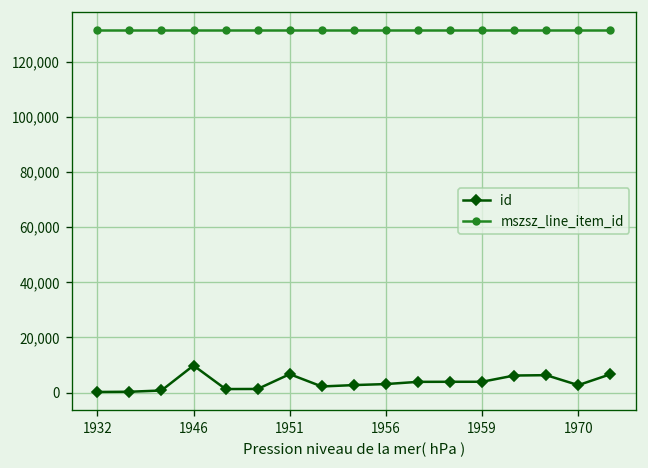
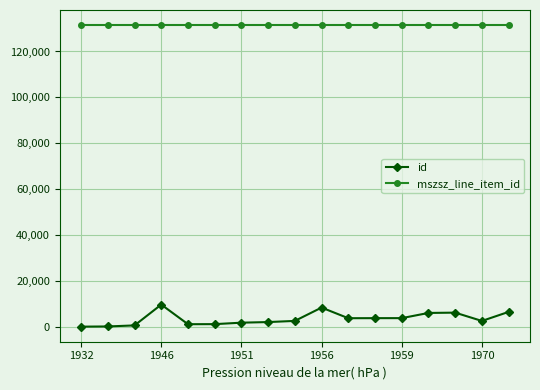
id, 1951: 7,000 -> 2,000
id, 1956: 3,000 -> 9,000
